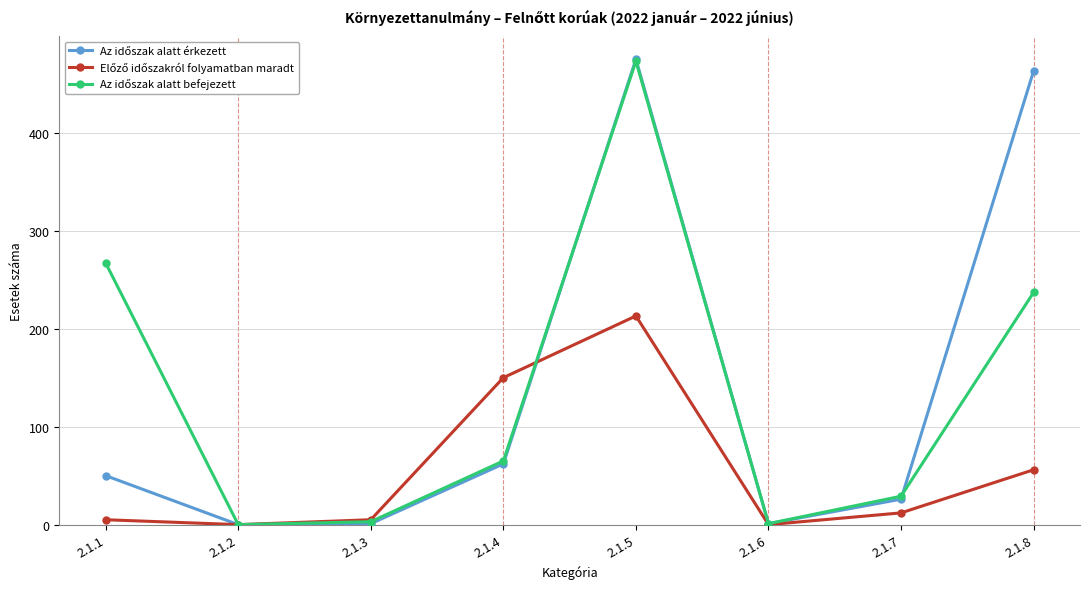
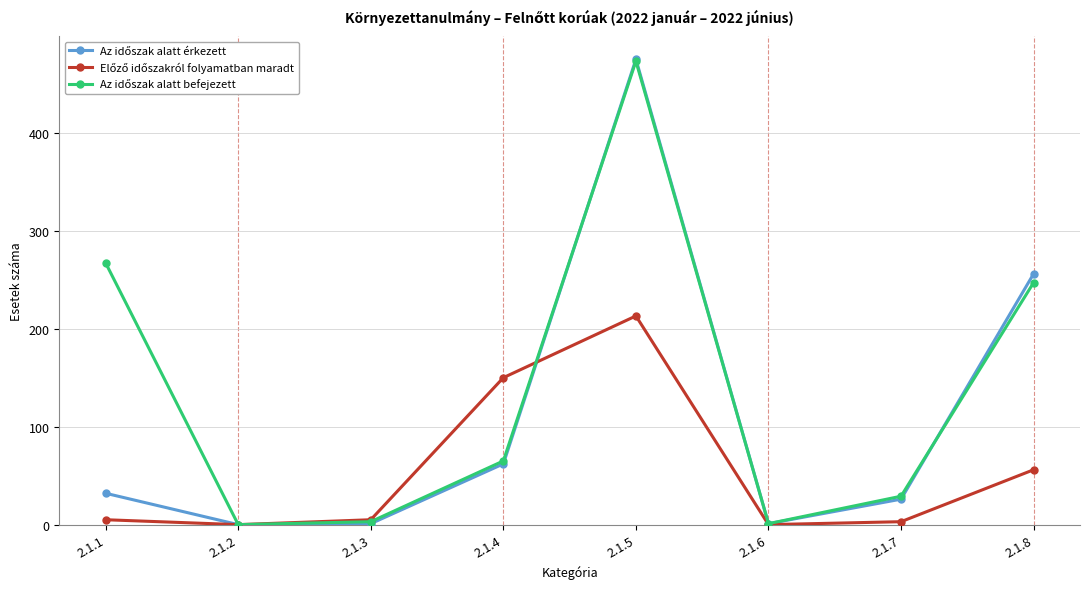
Az időszak alatt érkezett, 2.1.1: 50 -> 30
Előző időszakról folyamatban maradt, 2.1.7: 10 -> 0
Az időszak alatt érkezett, 2.1.8: 460 -> 260
Az időszak alatt befejezett, 2.1.8: 240 -> 250
